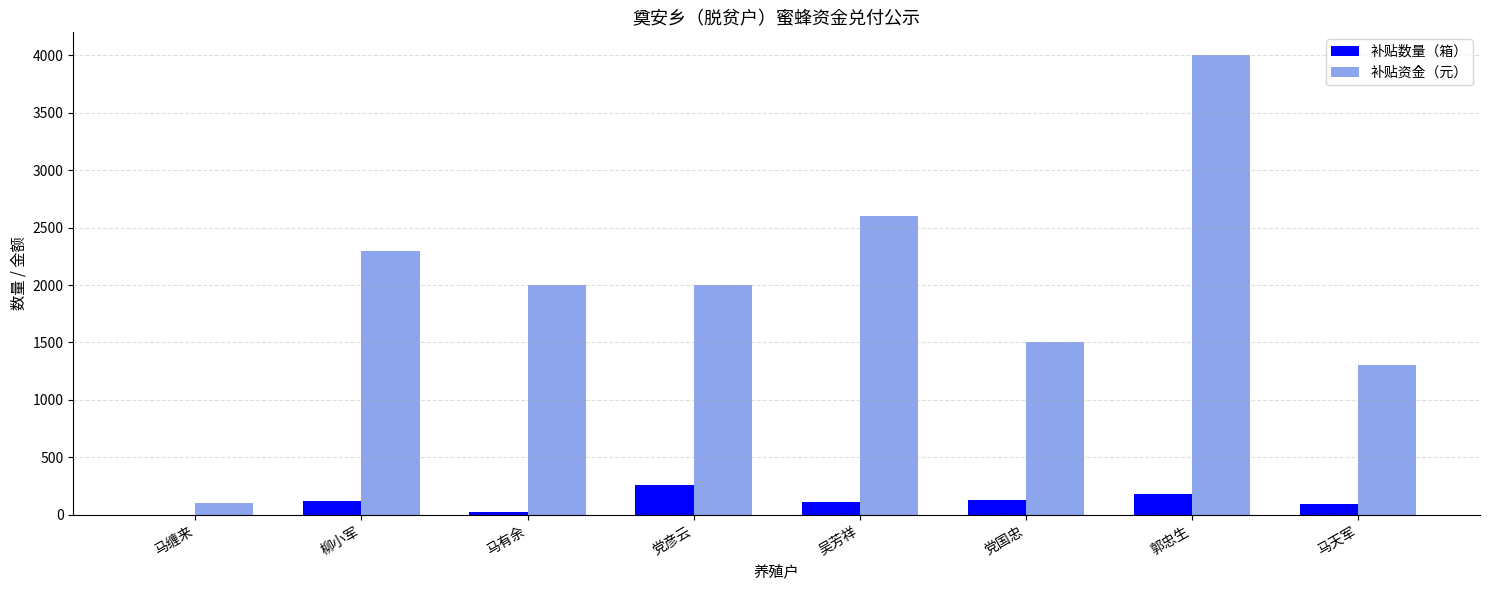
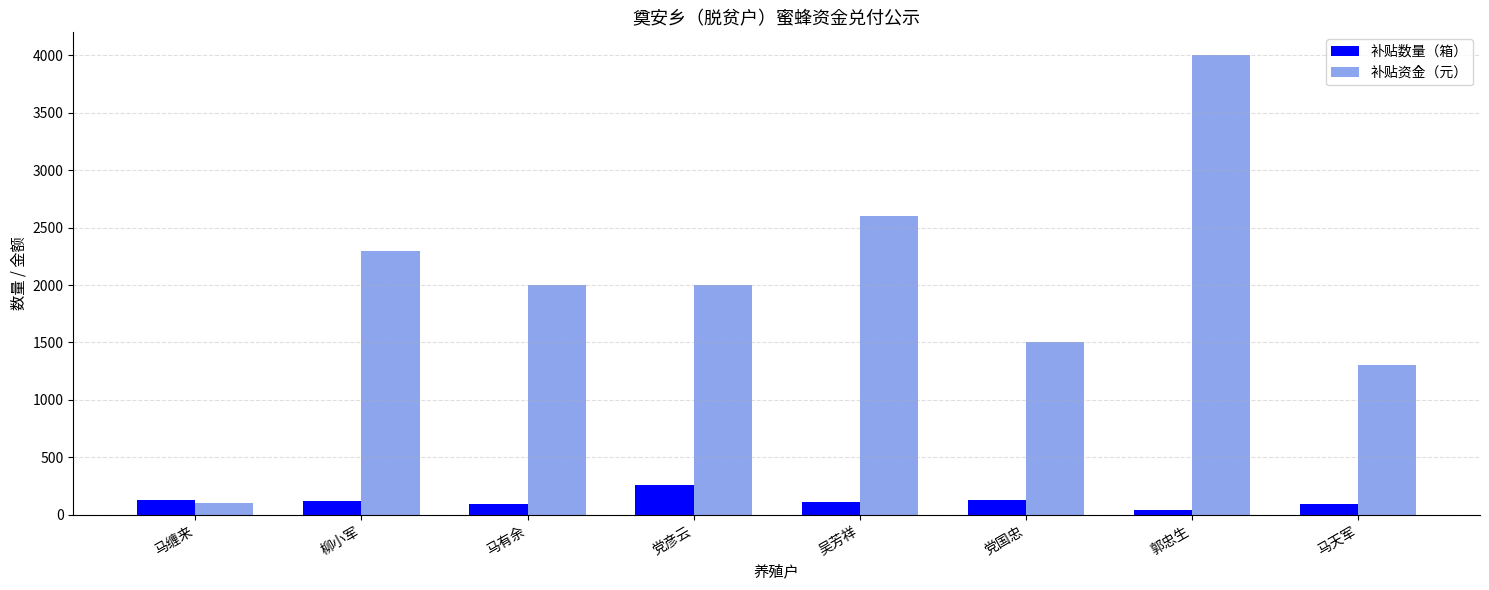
补贴数量（箱）, 马缠来: 0 -> 130
补贴数量（箱）, 马有余: 20 -> 100
补贴数量（箱）, 郭忠生: 180 -> 40
